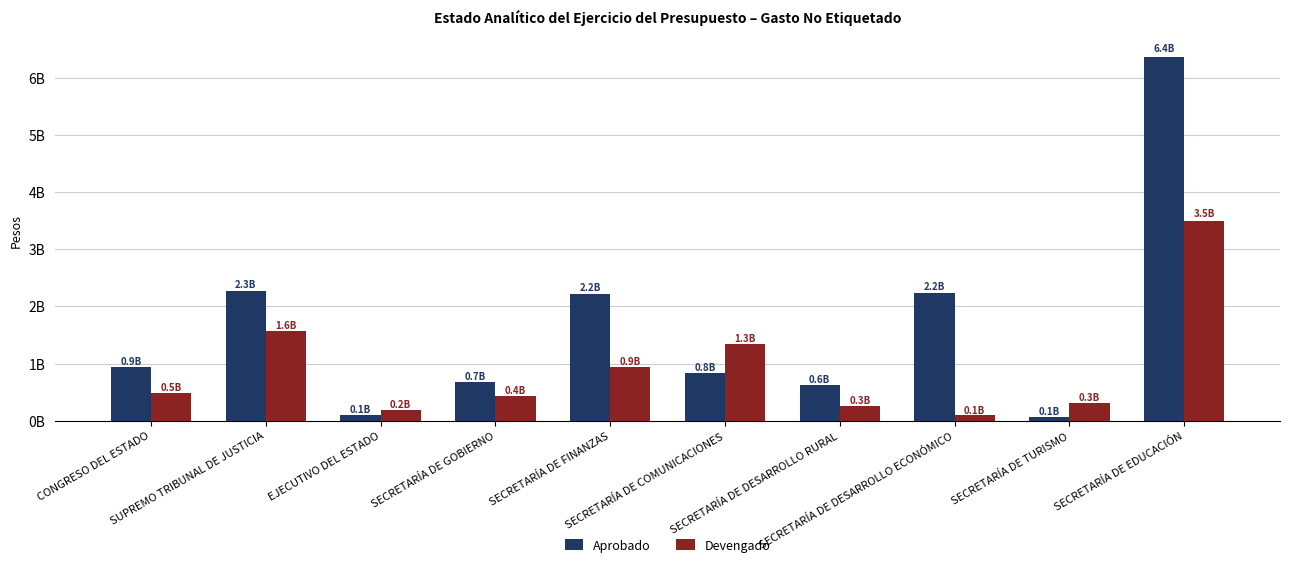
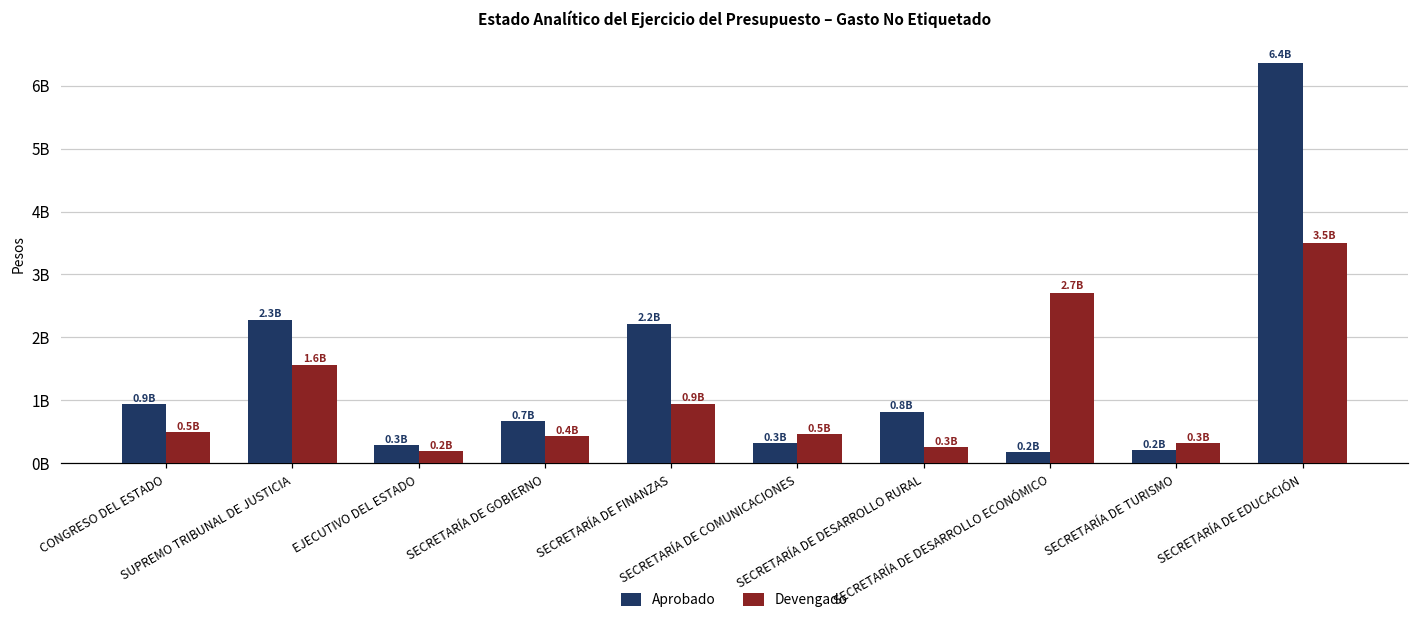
Aprobado, EJECUTIVO DEL ESTADO: 0.1B -> 0.3B
Aprobado, SECRETARÍA DE COMUNICACIONES: 0.8B -> 0.3B
Devengado, SECRETARÍA DE COMUNICACIONES: 1.3B -> 0.5B
Aprobado, SECRETARÍA DE DESARROLLO RURAL: 0.6B -> 0.8B
Aprobado, SECRETARÍA DE DESARROLLO ECONÓMICO: 2.2B -> 0.2B
Devengado, SECRETARÍA DE DESARROLLO ECONÓMICO: 0.1B -> 2.7B
Aprobado, SECRETARÍA DE TURISMO: 0.1B -> 0.2B
